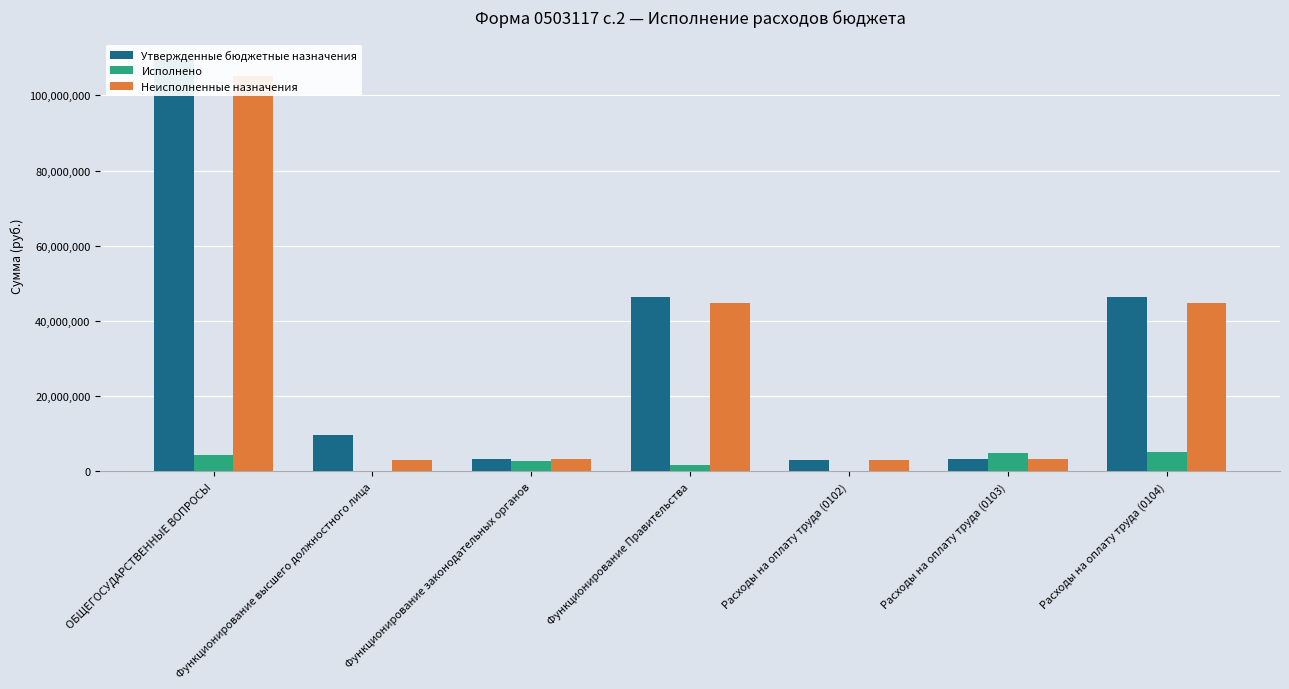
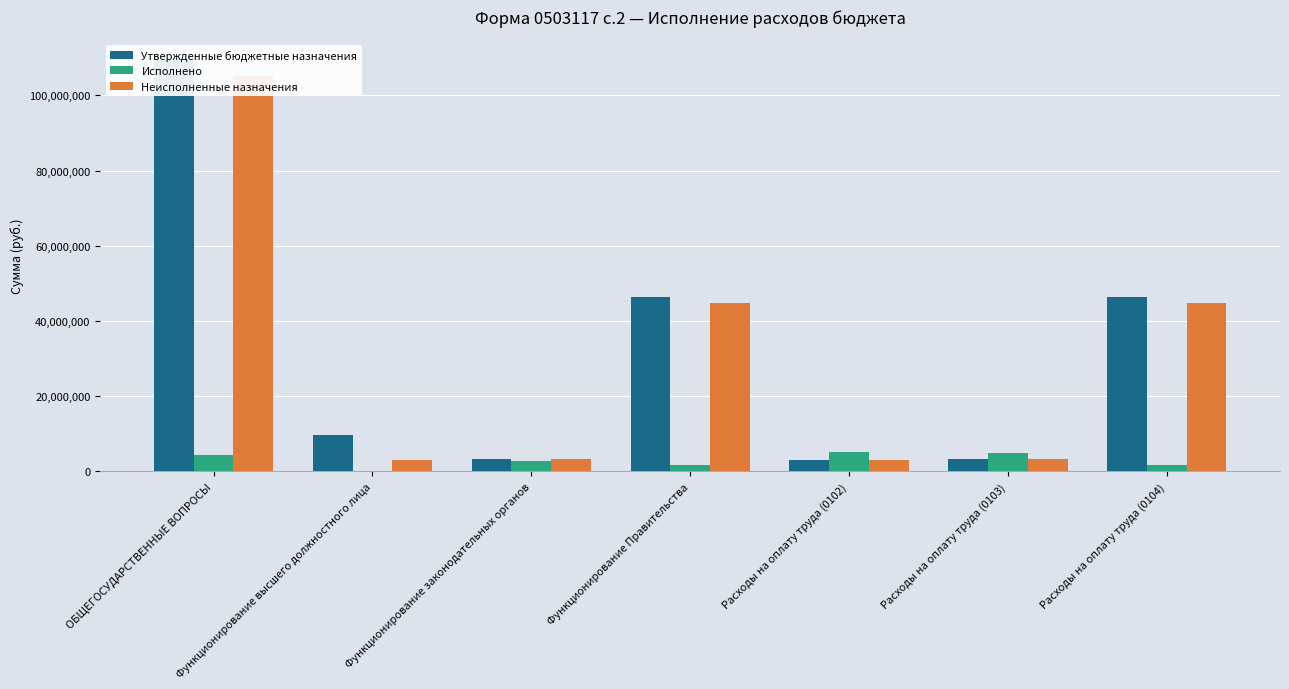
Исполнено, Расходы на оплату труда (0102): 0 -> 5,000,000
Исполнено, Расходы на оплату труда (0104): 5,000,000 -> 2,000,000
